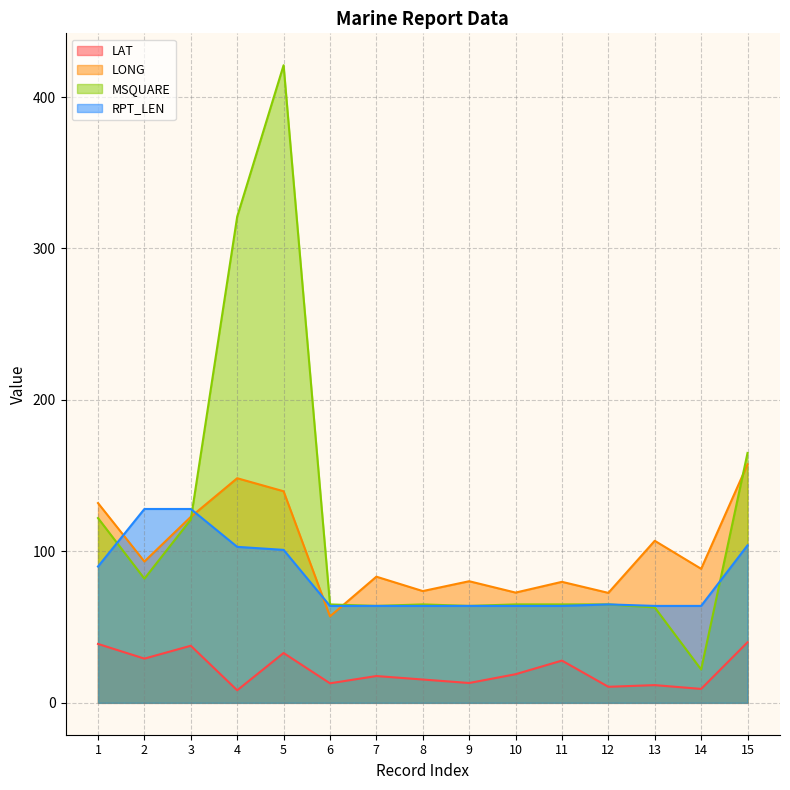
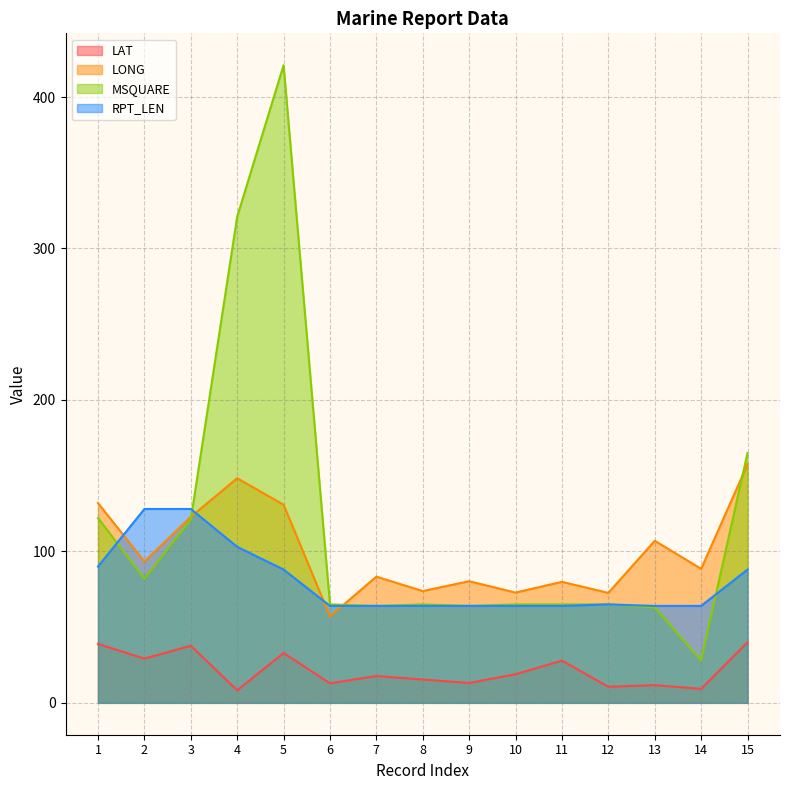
LONG, 5: 140 -> 131
RPT_LEN, 5: 101 -> 88
MSQUARE, 14: 22 -> 28
RPT_LEN, 15: 104 -> 88
